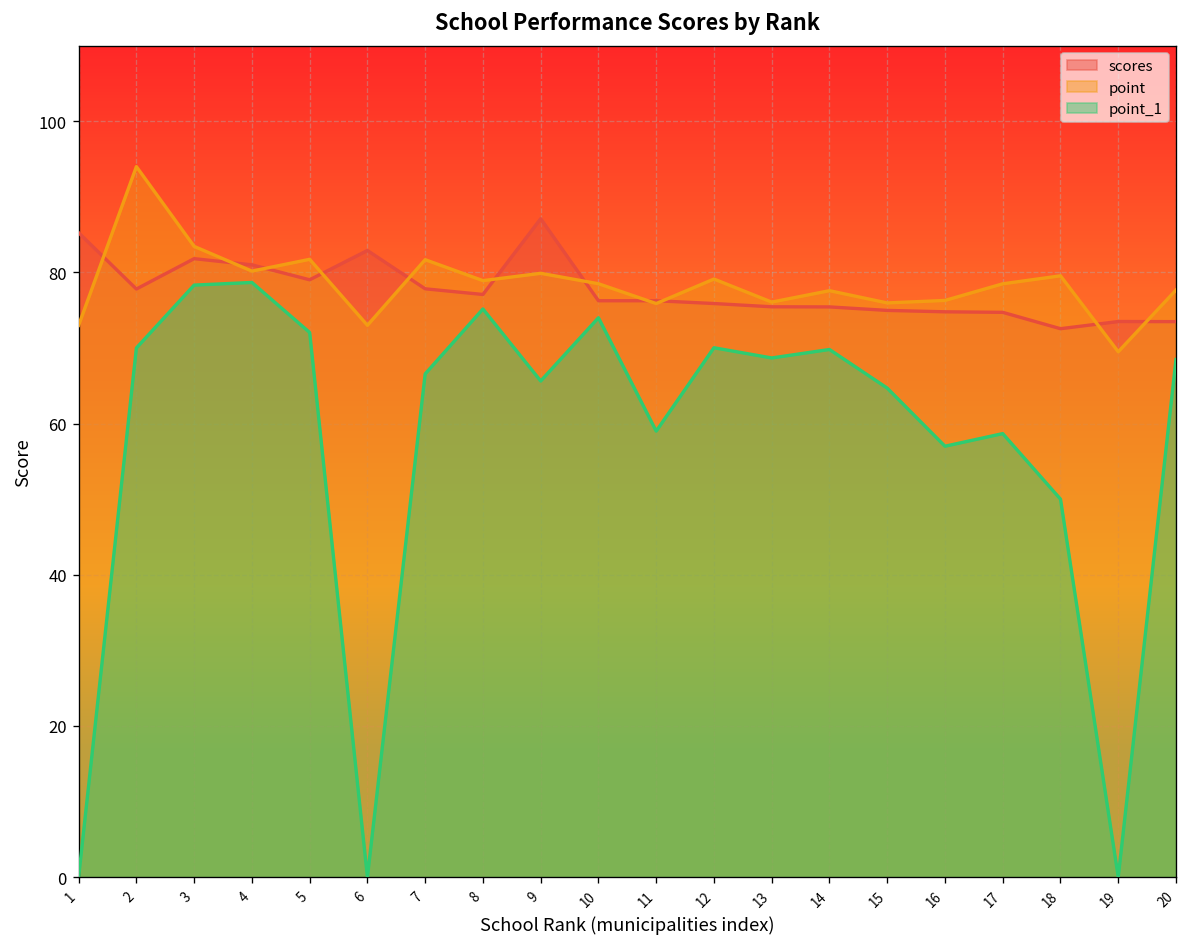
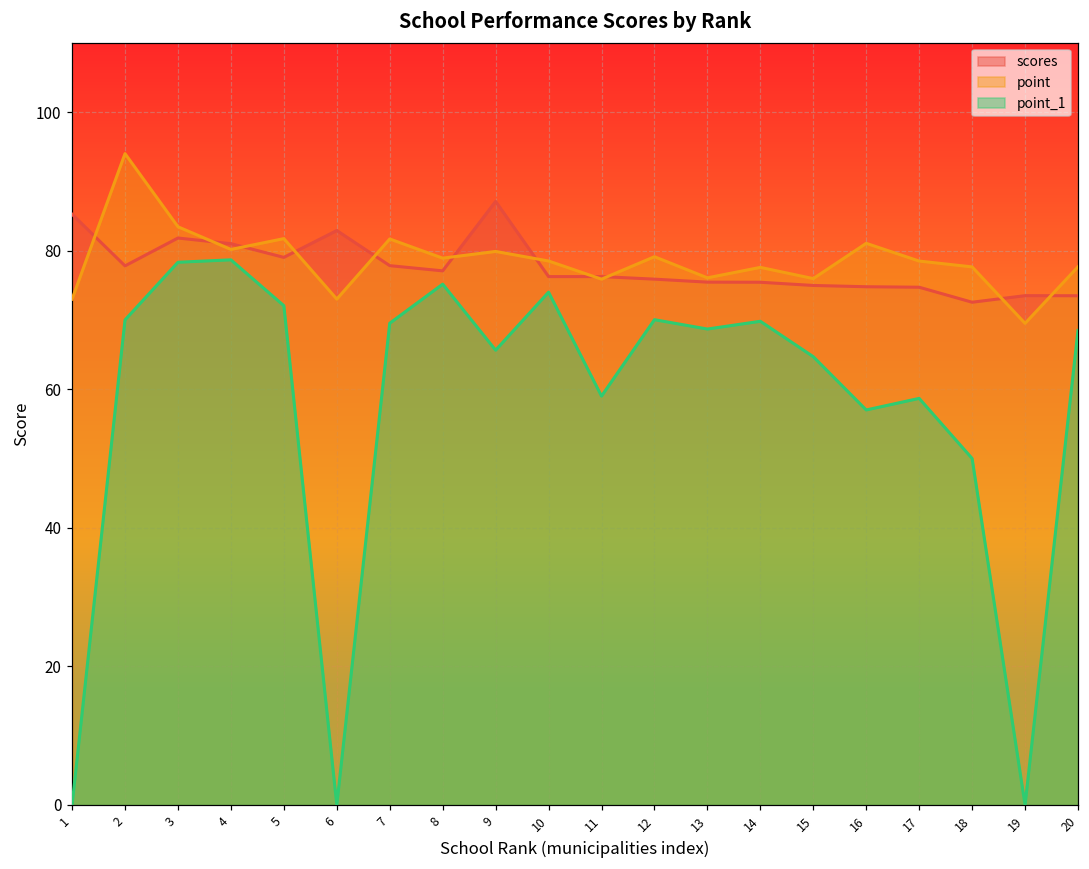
point_1, 7: 67 -> 70
point, 16: 76 -> 81
point, 18: 80 -> 78
